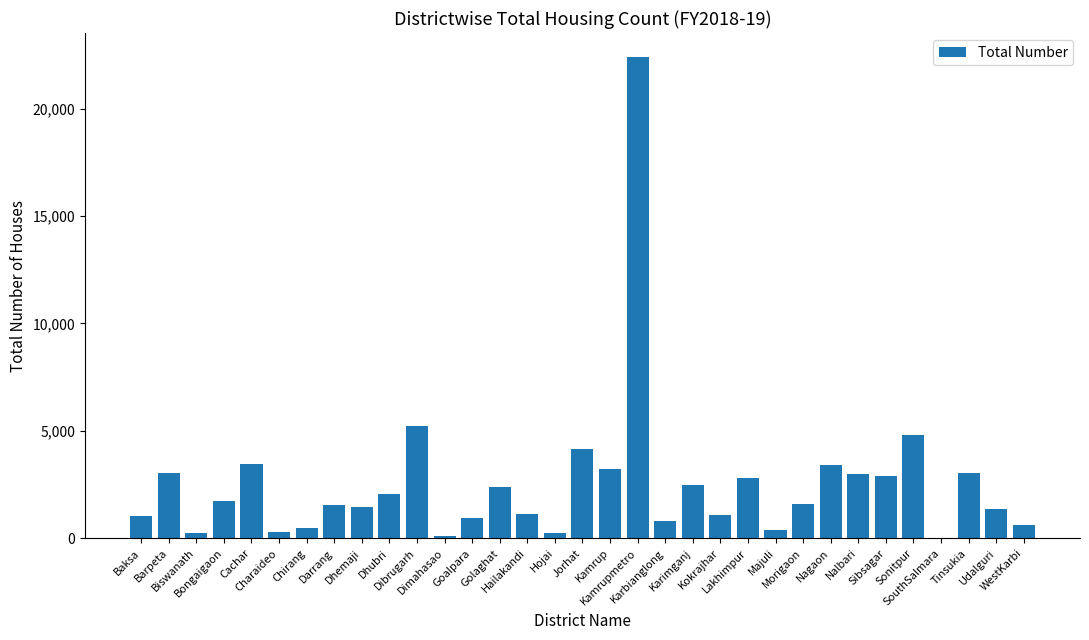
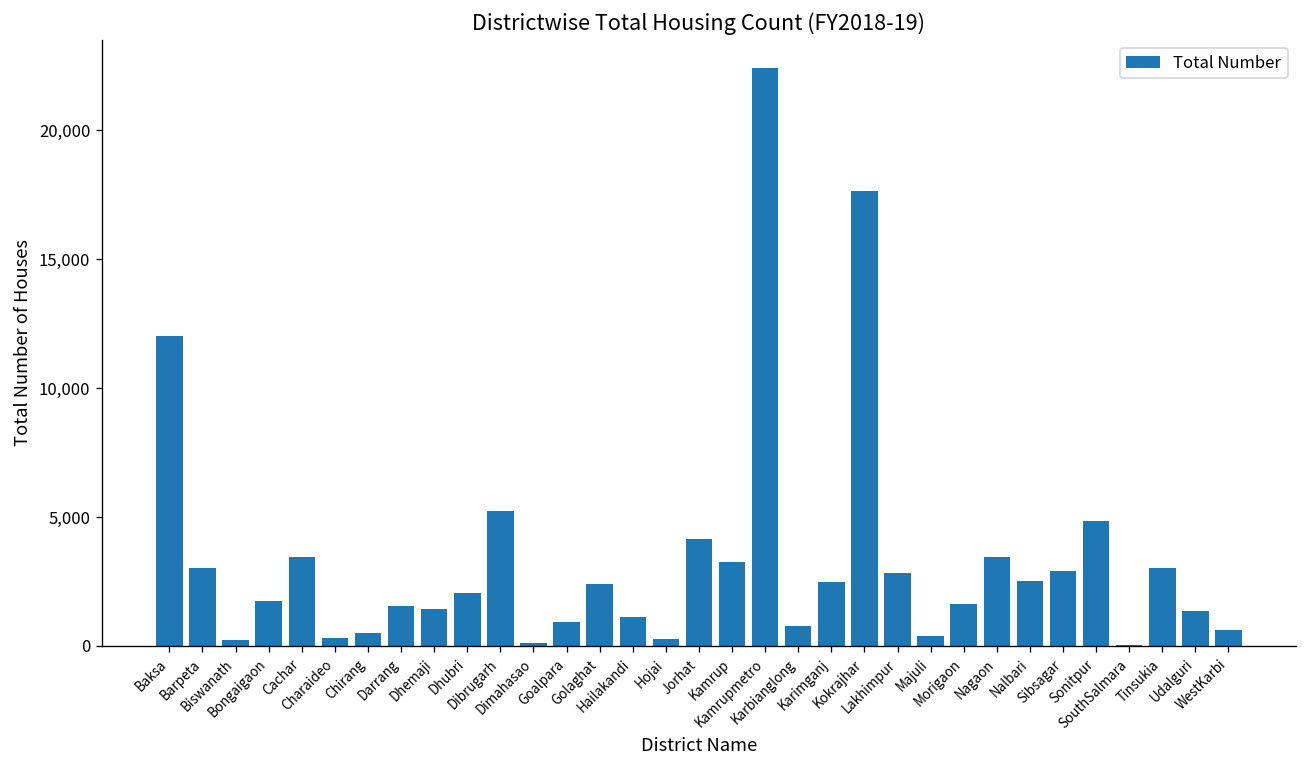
Baksa: 1,000 -> 12,000
Kokrajhar: 1,100 -> 17,600
Nalbari: 3,000 -> 2,500
